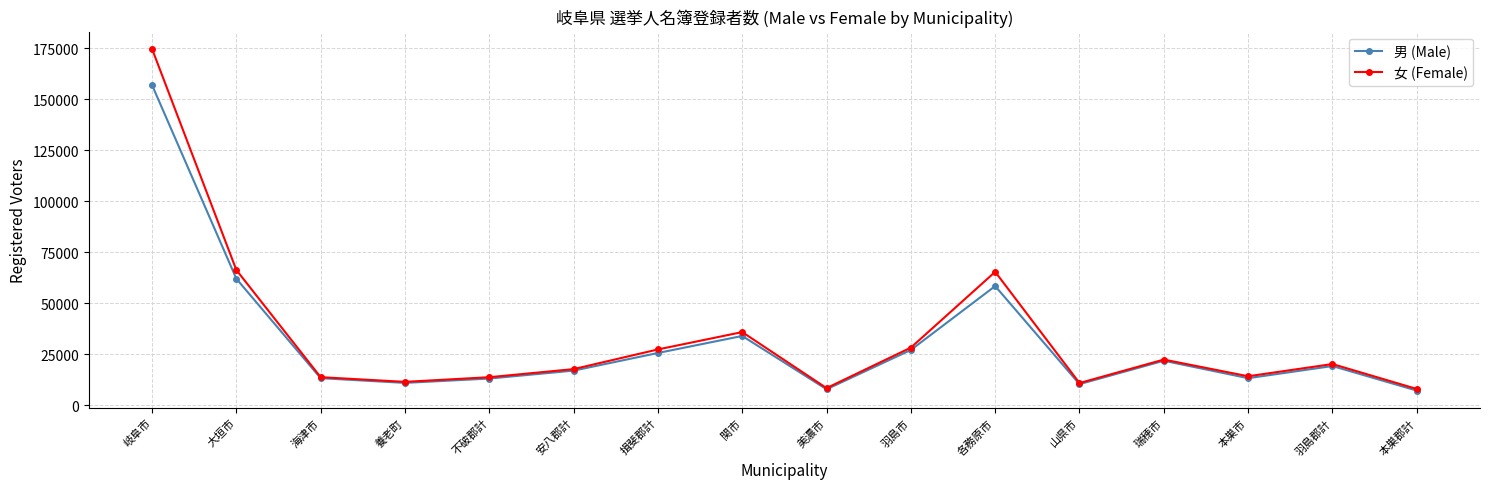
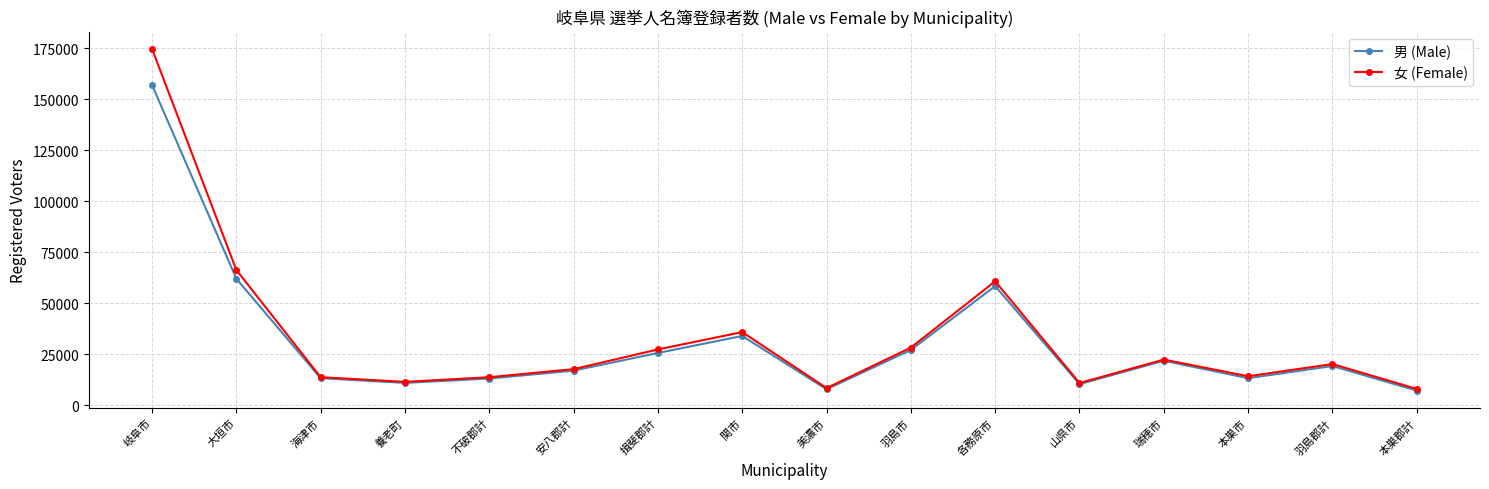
女 (Female), 各務原市: 65000 -> 61000
